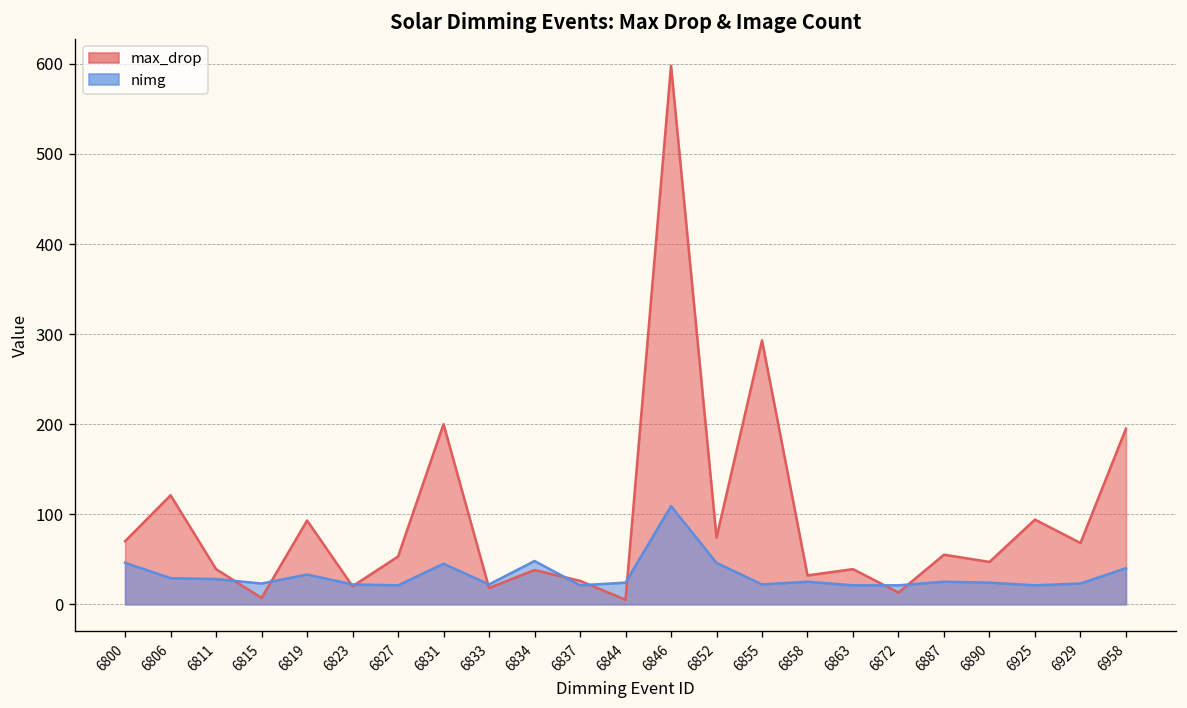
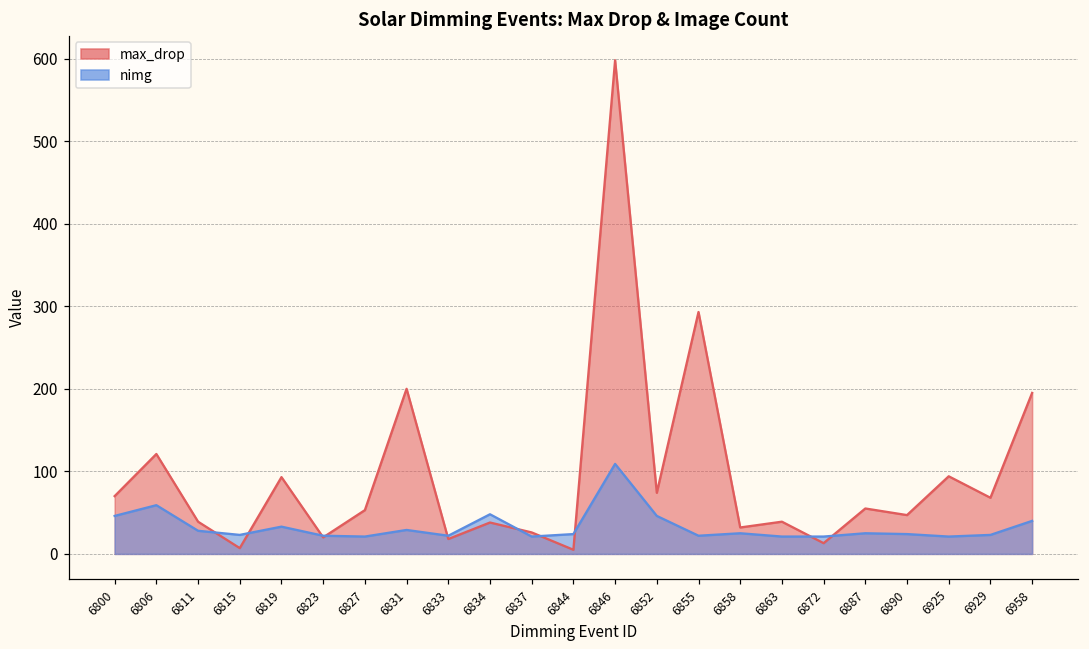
nimg, 6806: 30 -> 60
nimg, 6831: 50 -> 30
